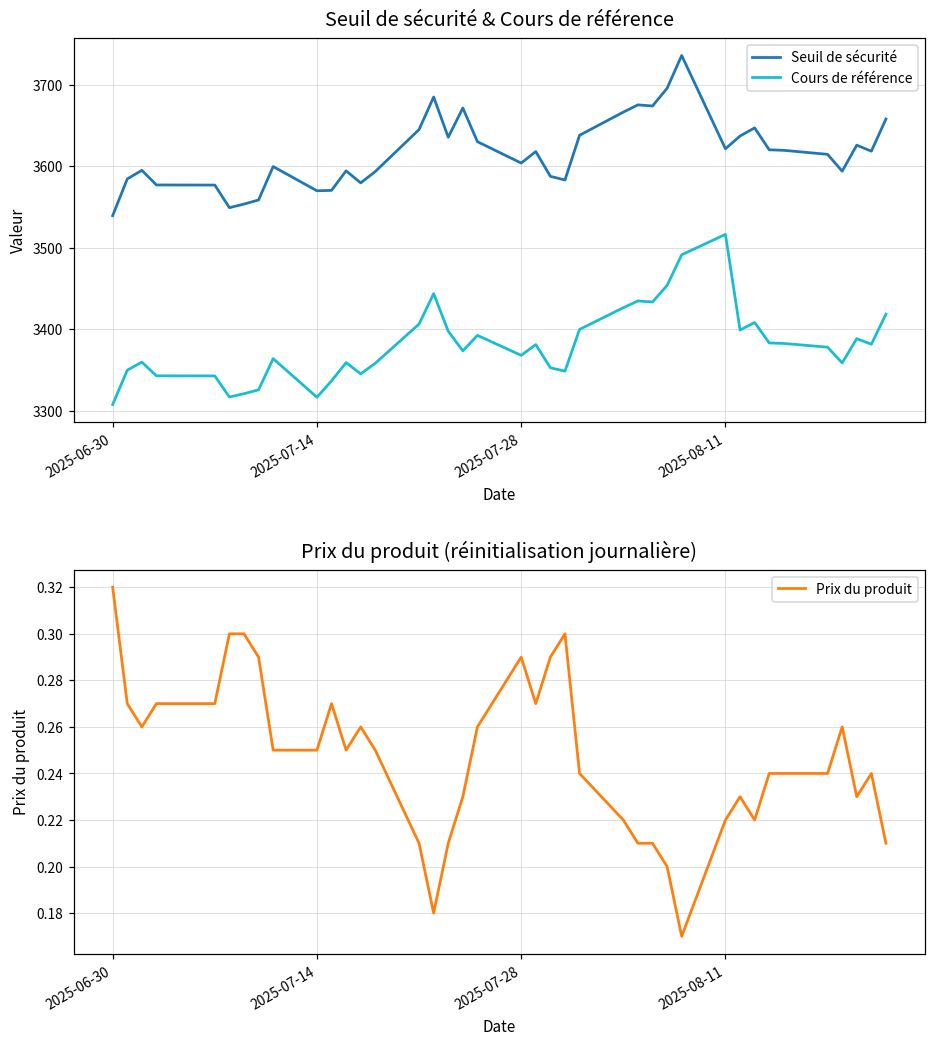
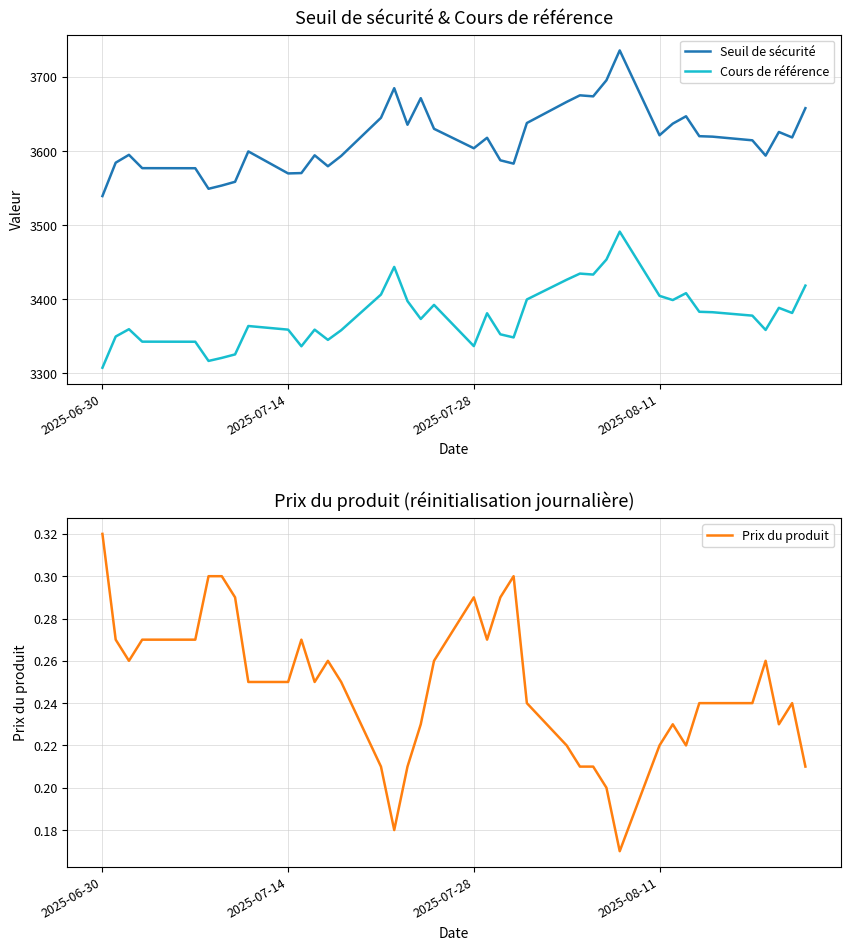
Seuil de sécurité & Cours de référence, Cours de référence, 2025-07-14: 3320 -> 3360
Seuil de sécurité & Cours de référence, Cours de référence, 2025-07-28: 3370 -> 3340
Seuil de sécurité & Cours de référence, Cours de référence, 2025-08-11: 3520 -> 3400
